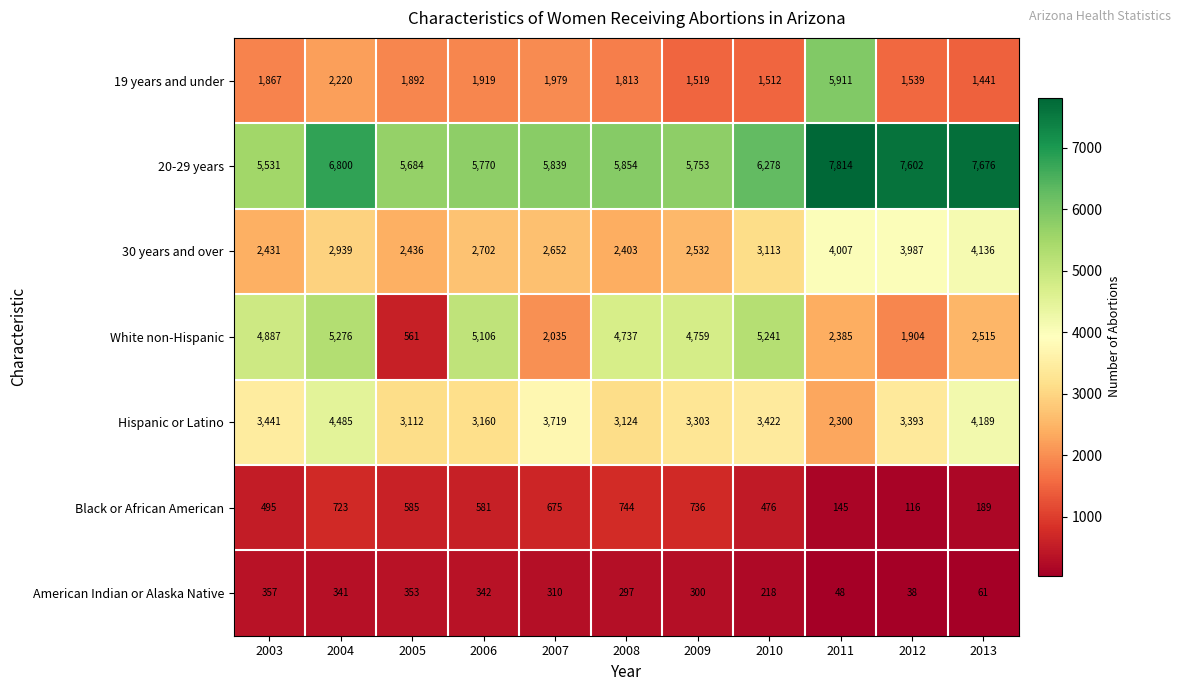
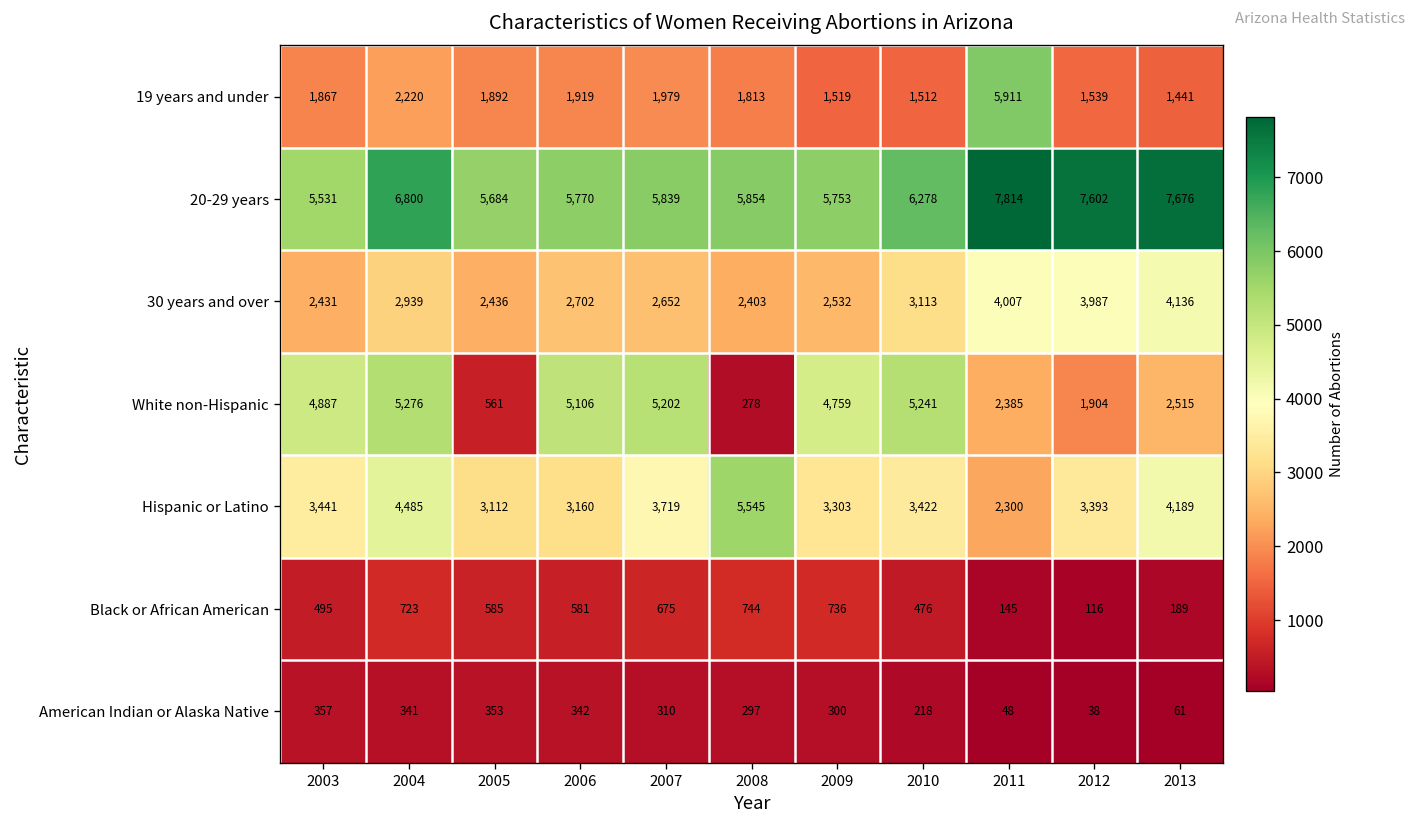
White non-Hispanic, 2007: 2,035 -> 5,202
White non-Hispanic, 2008: 4,737 -> 278
Hispanic or Latino, 2008: 3,124 -> 5,545
